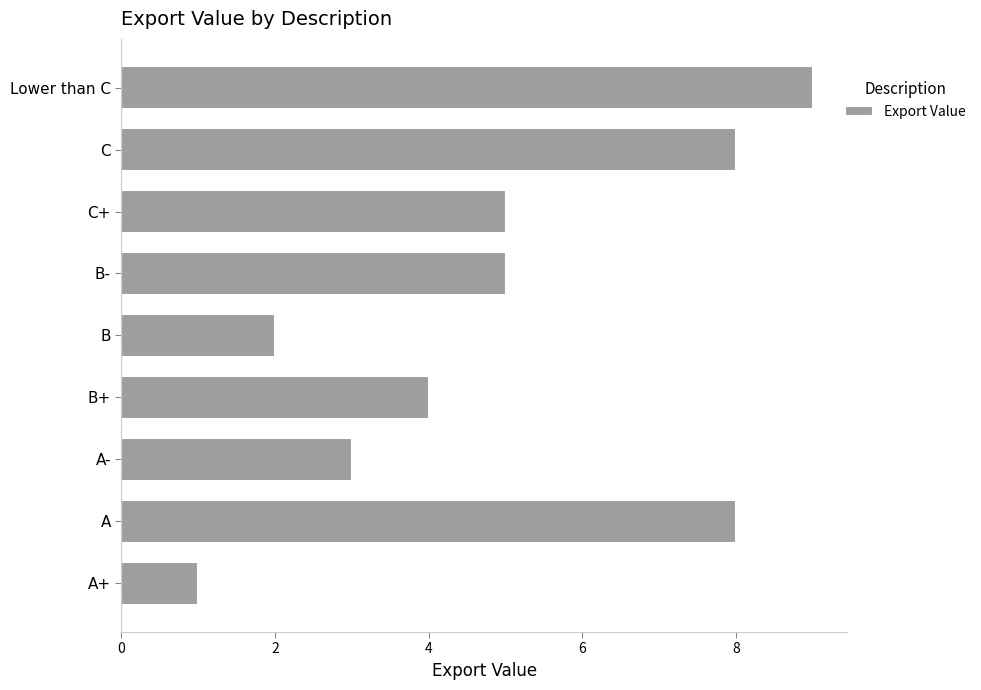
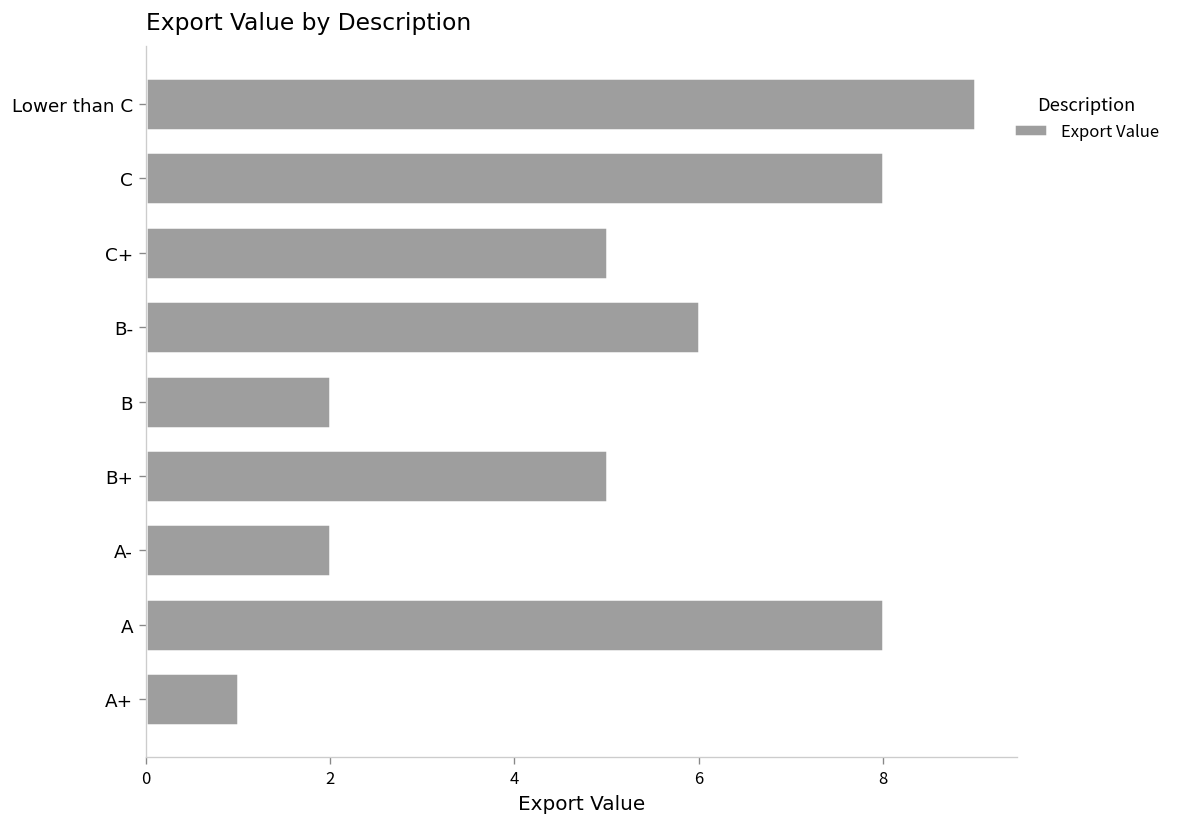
B-: 5 -> 6
B+: 4 -> 5
A-: 3 -> 2
